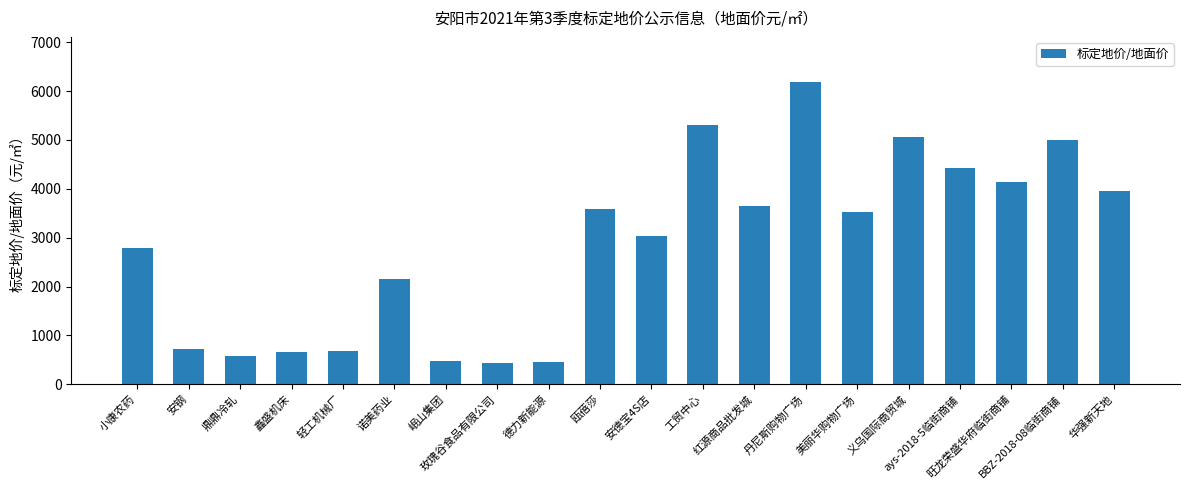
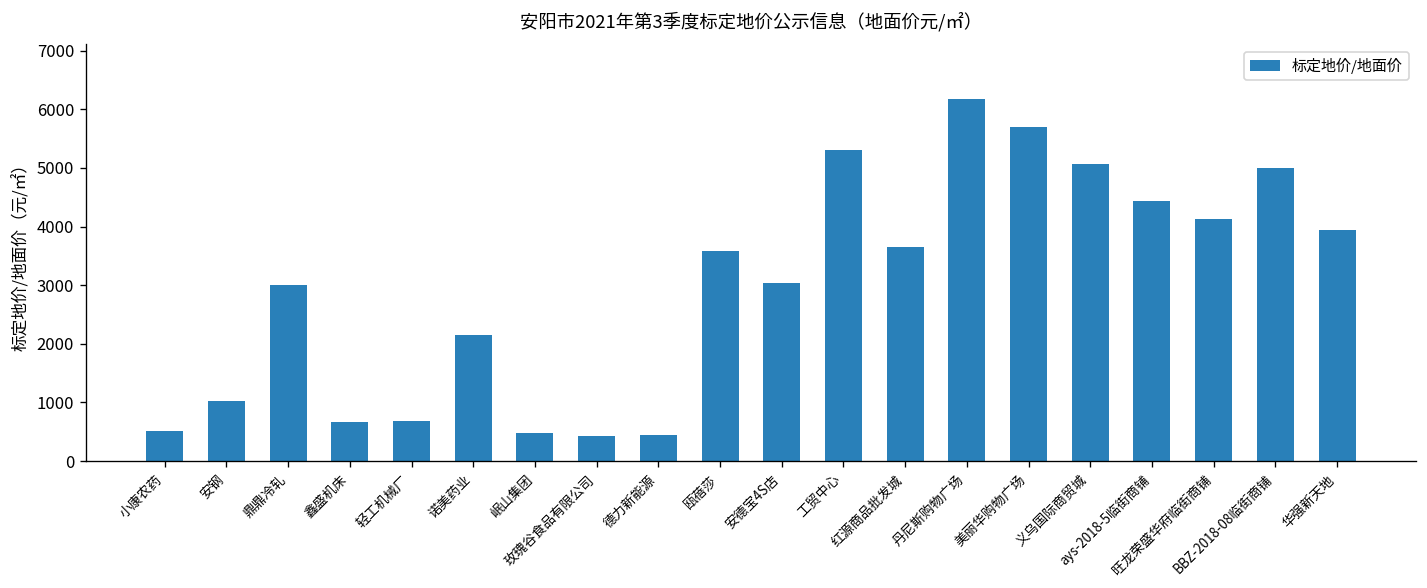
小康农药: 2800 -> 500
安钢: 700 -> 1000
鼎鼎冷轧: 600 -> 3000
美丽华购物广场: 3500 -> 5700
